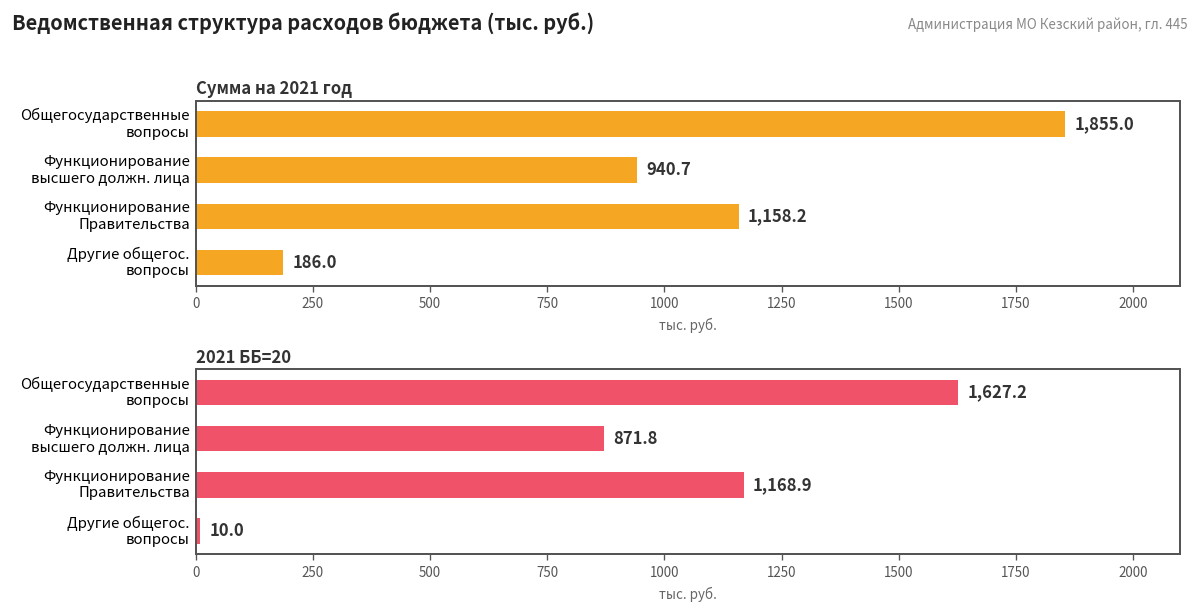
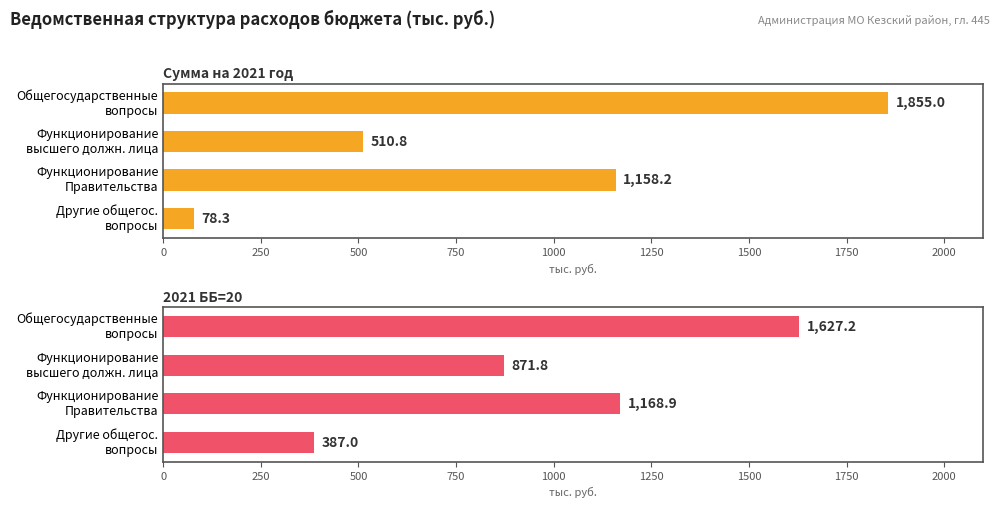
Сумма на 2021 год, Функционирование высшего должн. лица: 940.7 -> 510.8
Сумма на 2021 год, Другие общегос. вопросы: 186.0 -> 78.3
2021 ББ=20, Другие общегос. вопросы: 10.0 -> 387.0
